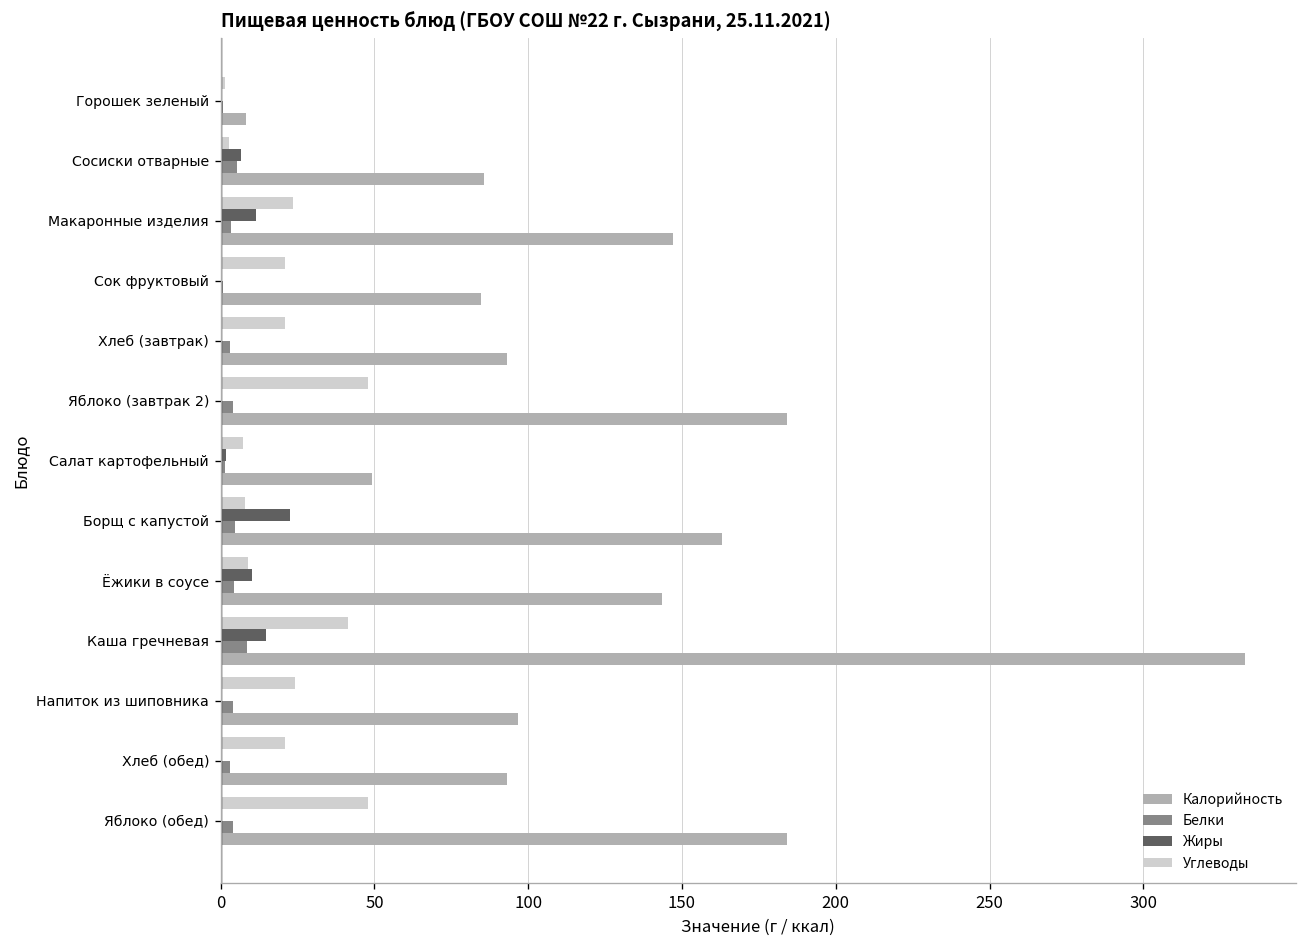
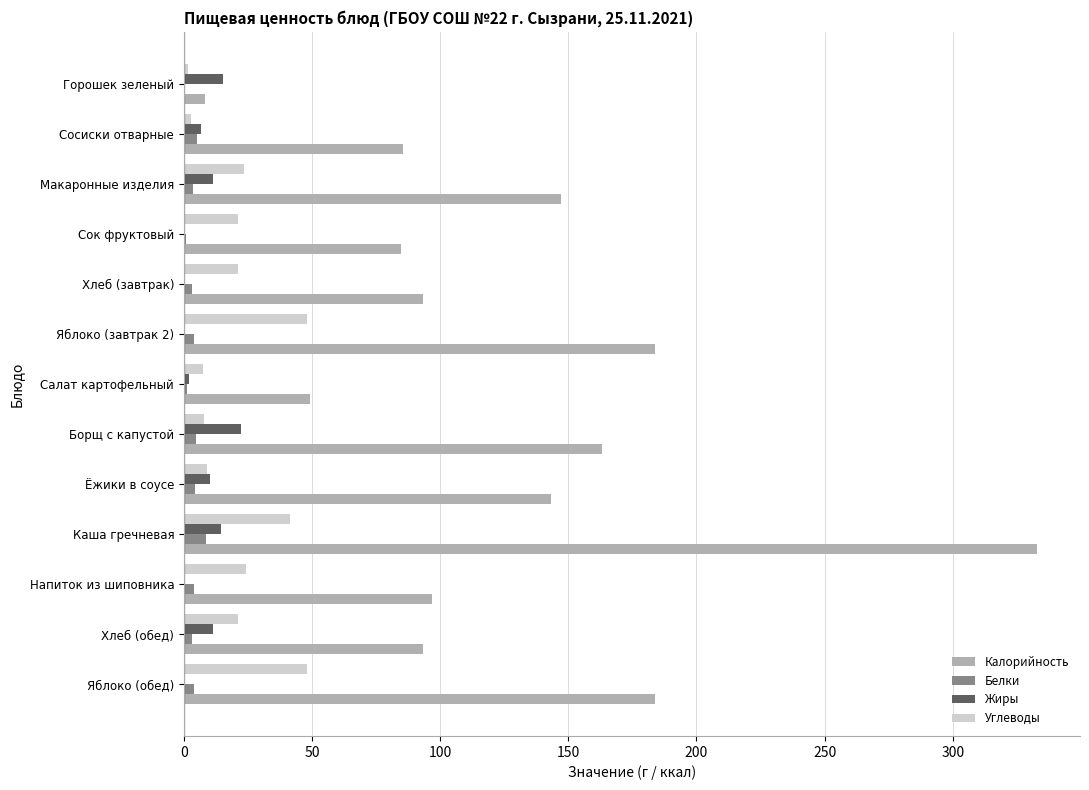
Жиры, Горошек зеленый: 0 -> 15
Жиры, Хлеб (обед): 0 -> 12
